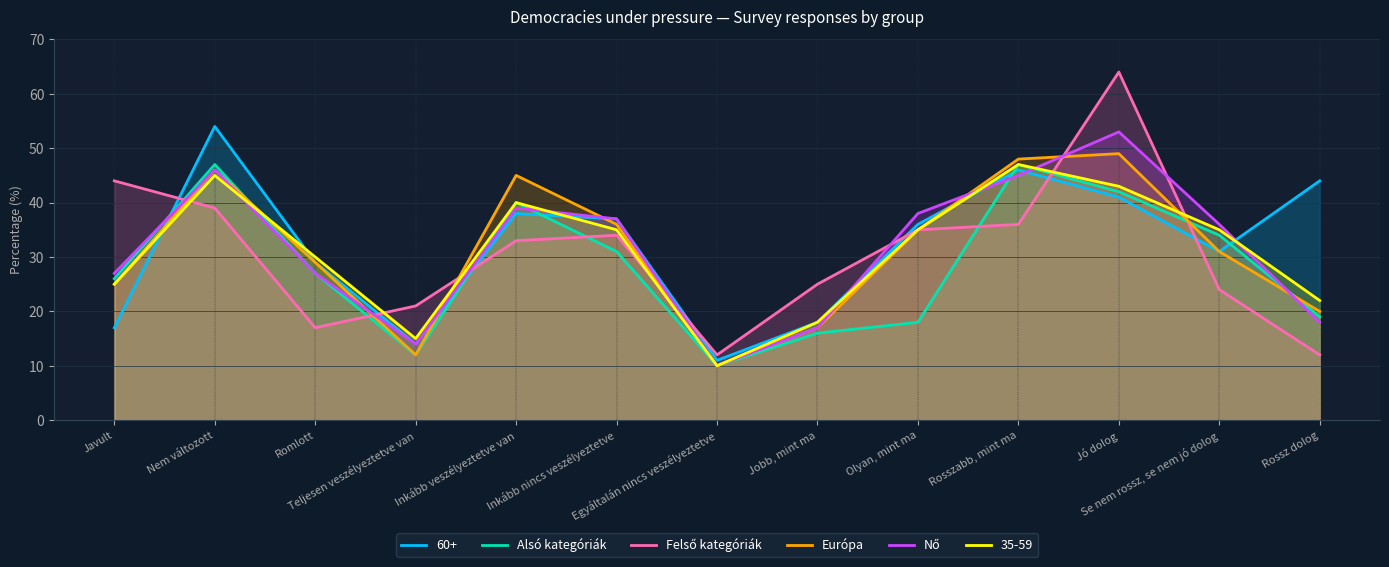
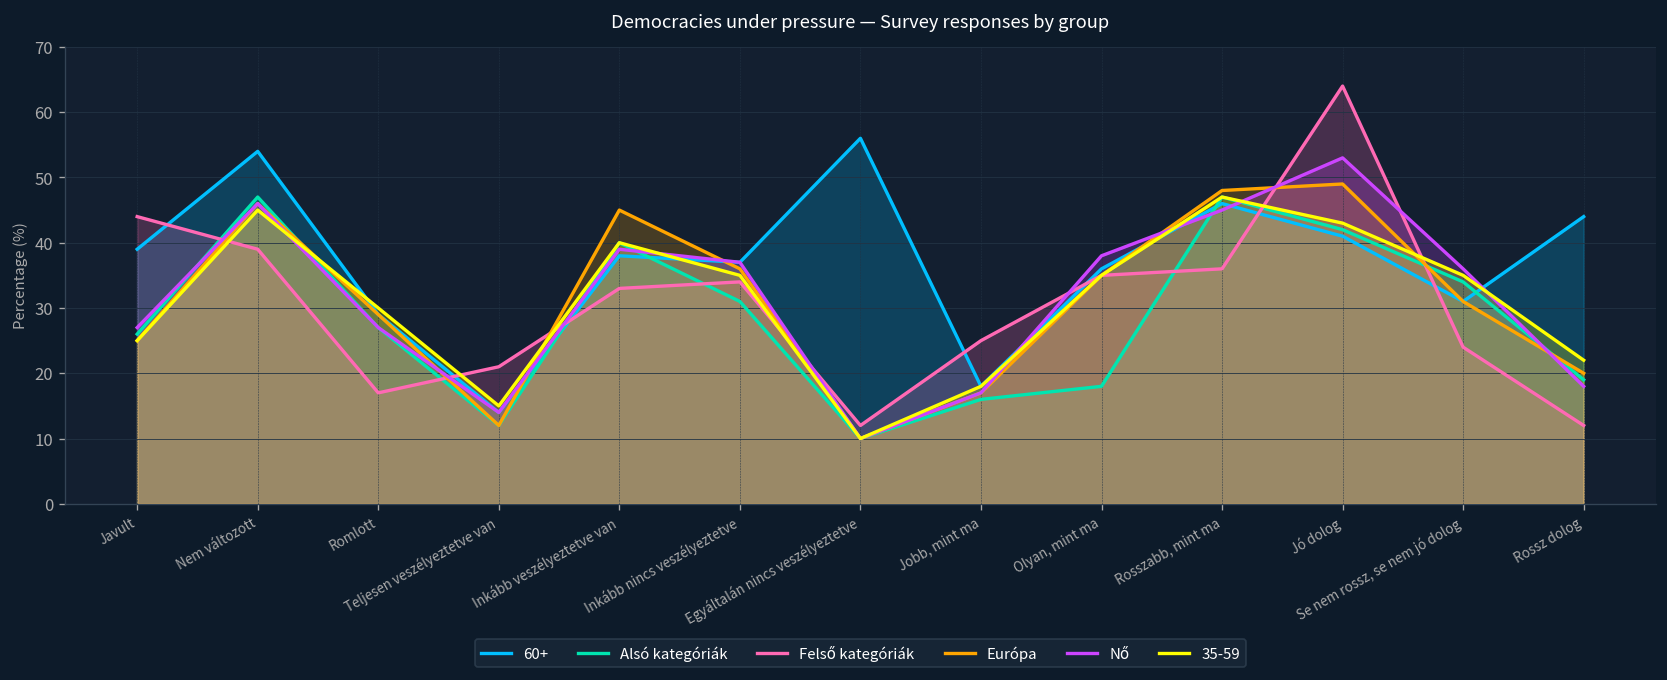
60+, Javult: 17 -> 39
60+, Egyáltalán nincs veszélyeztetve: 11 -> 56
